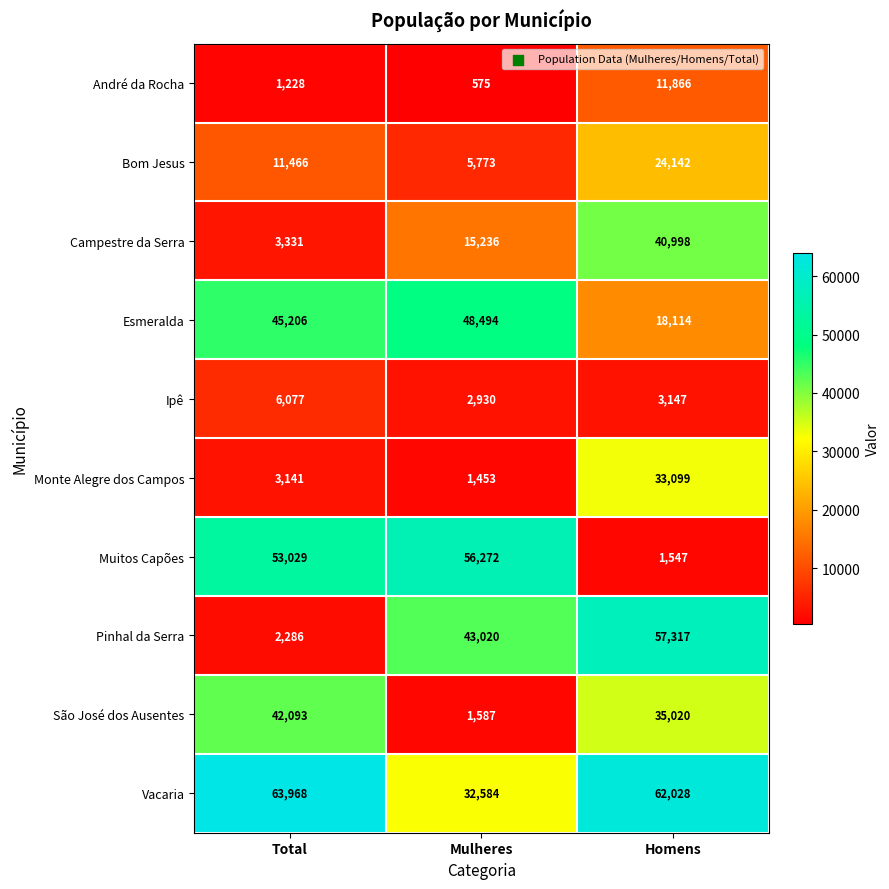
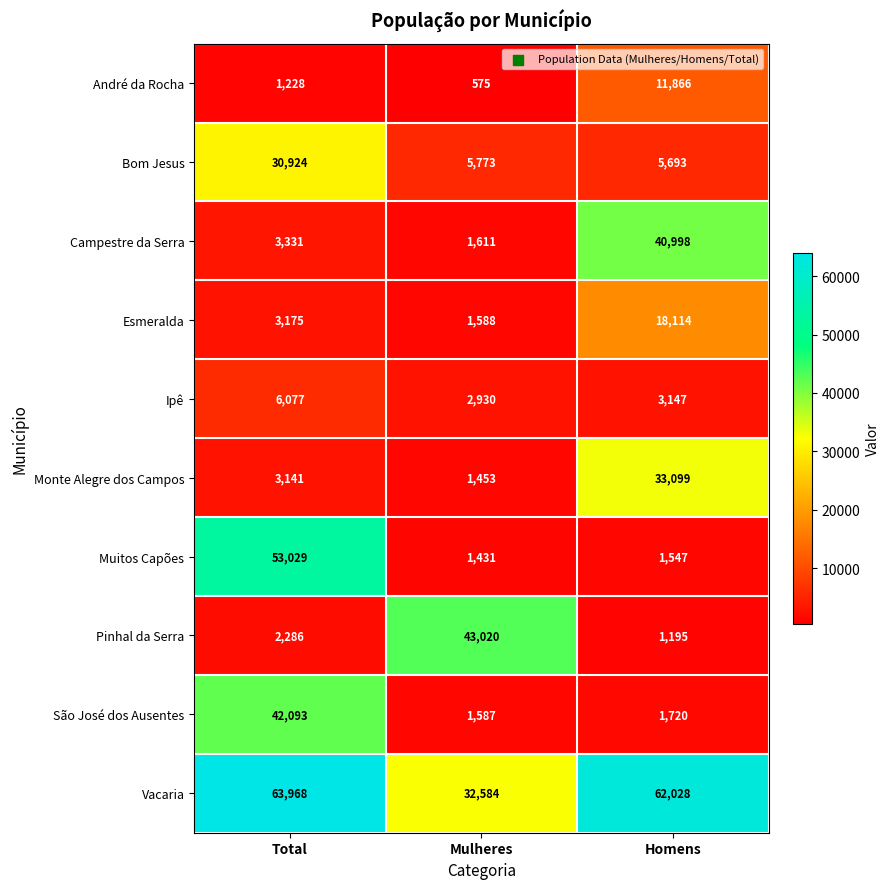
Bom Jesus, Total: 11,466 -> 30,924
Bom Jesus, Homens: 24,142 -> 5,693
Campestre da Serra, Mulheres: 15,236 -> 1,611
Esmeralda, Total: 45,206 -> 3,175
Esmeralda, Mulheres: 48,494 -> 1,588
Muitos Capões, Mulheres: 56,272 -> 1,431
Pinhal da Serra, Homens: 57,317 -> 1,195
São José dos Ausentes, Homens: 35,020 -> 1,720
